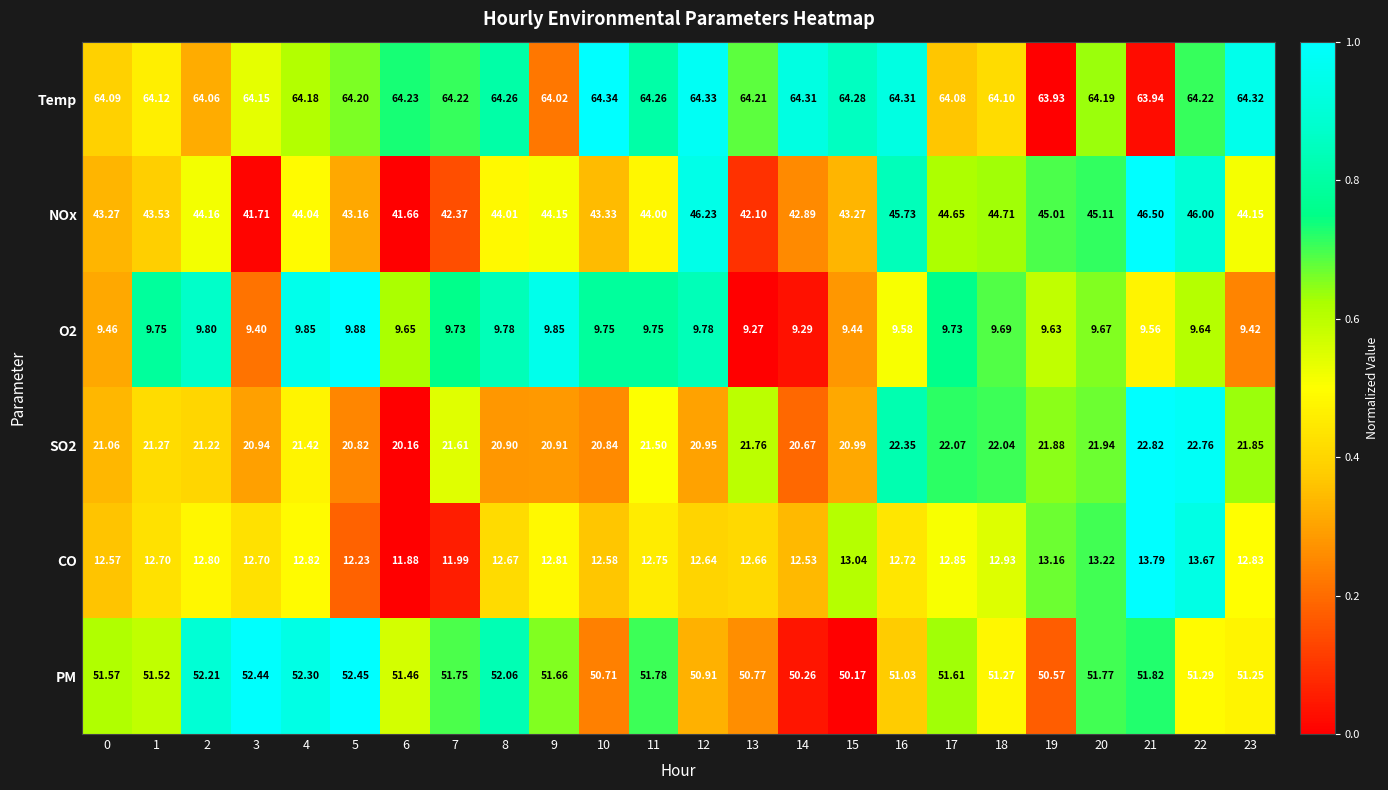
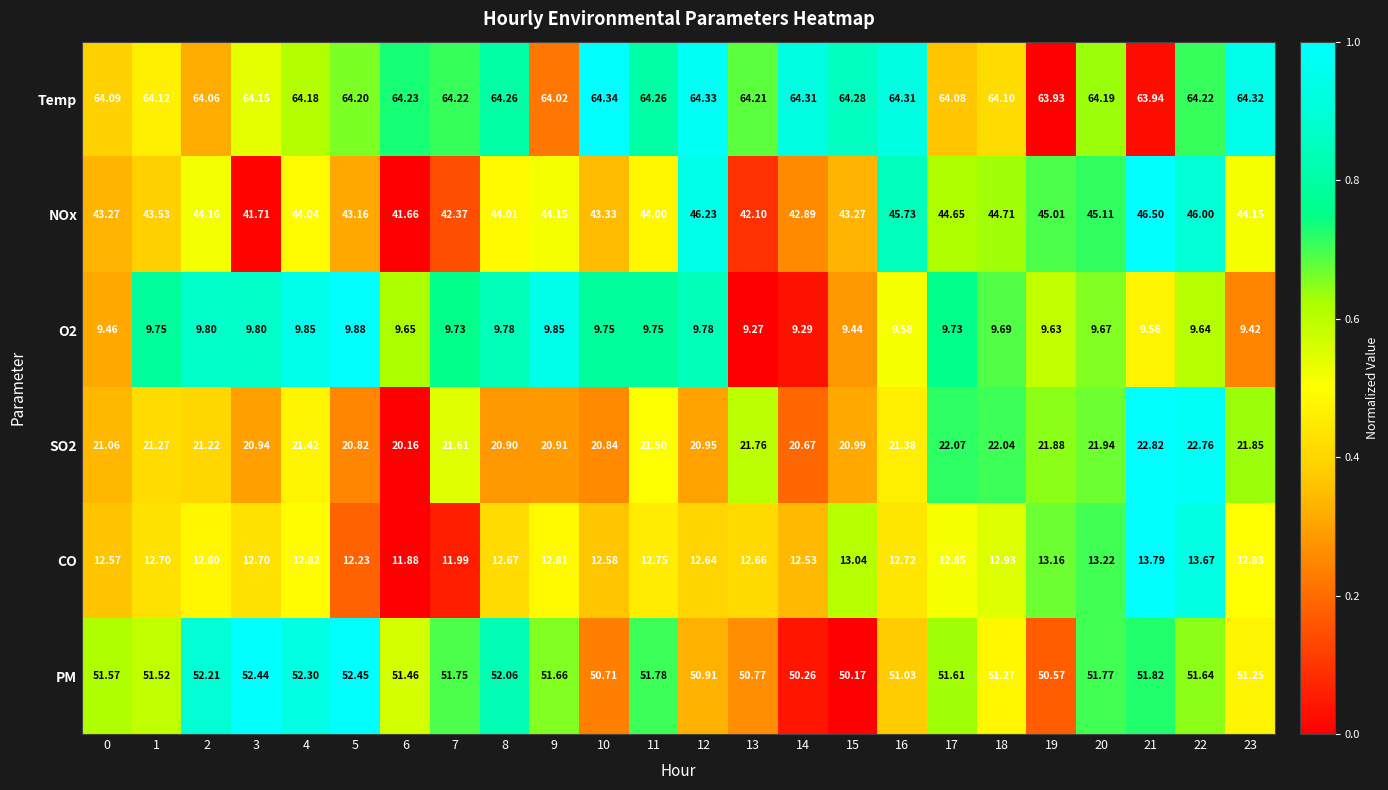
O2, 3: 9.40 -> 9.80
SO2, 16: 22.35 -> 21.38
PM, 22: 51.29 -> 51.64
